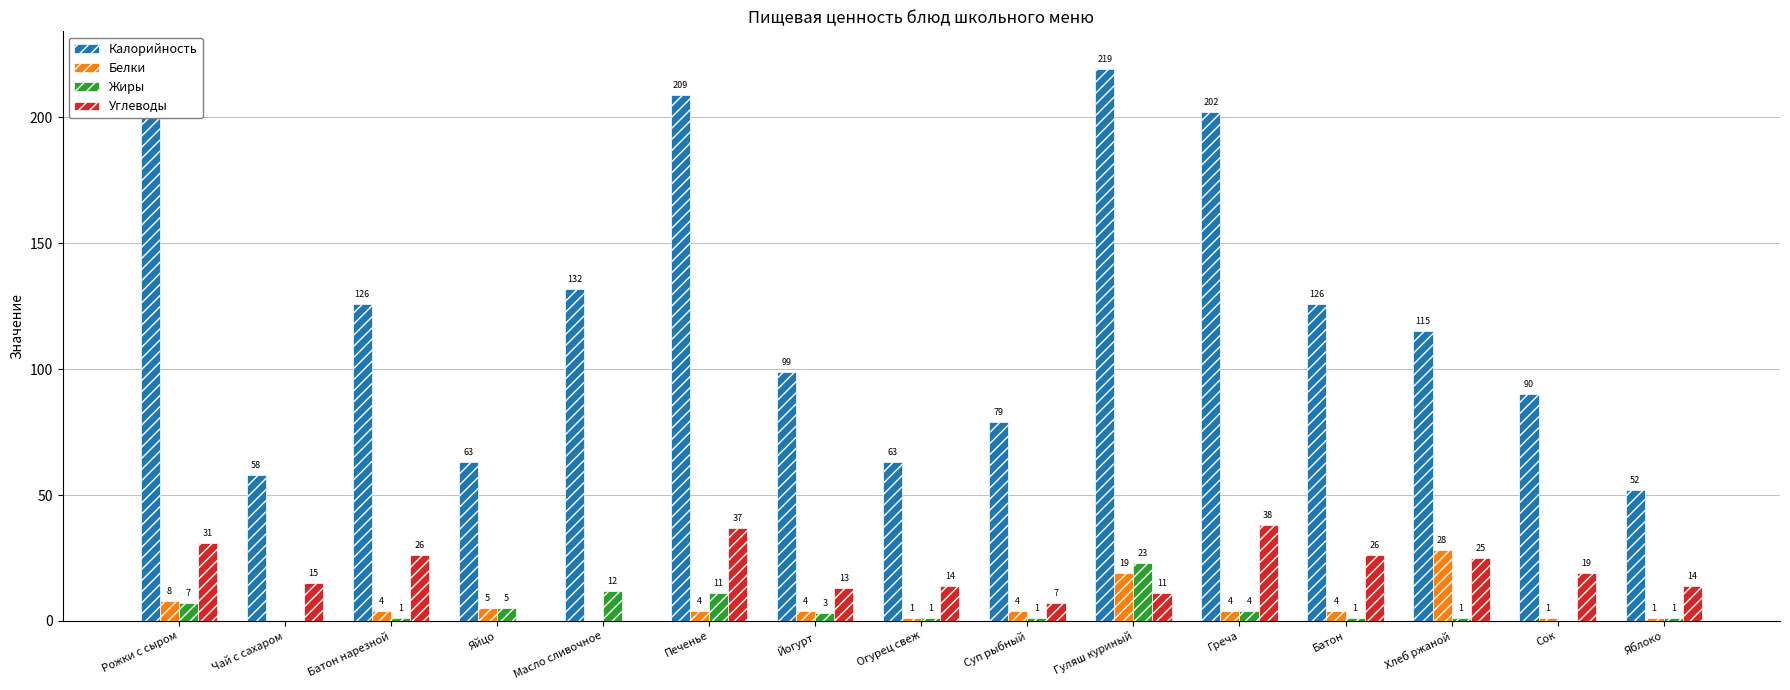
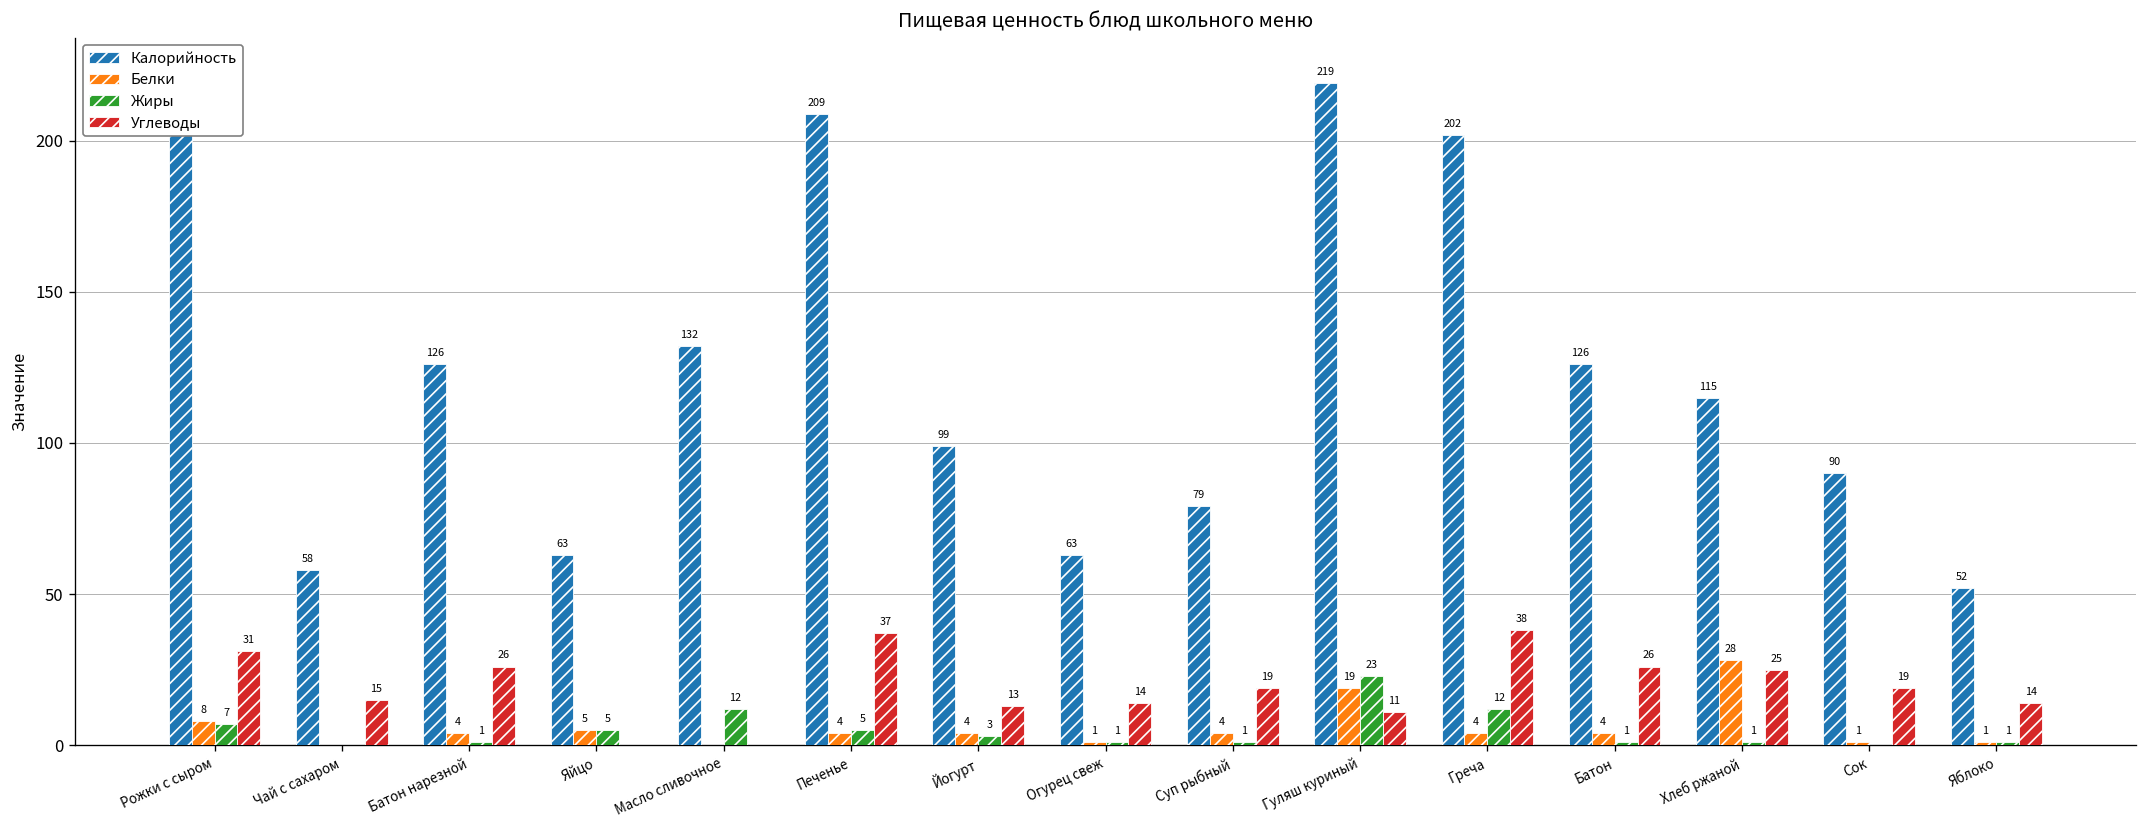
Жиры, Печенье: 11 -> 5
Углеводы, Суп рыбный: 7 -> 19
Жиры, Греча: 4 -> 12
